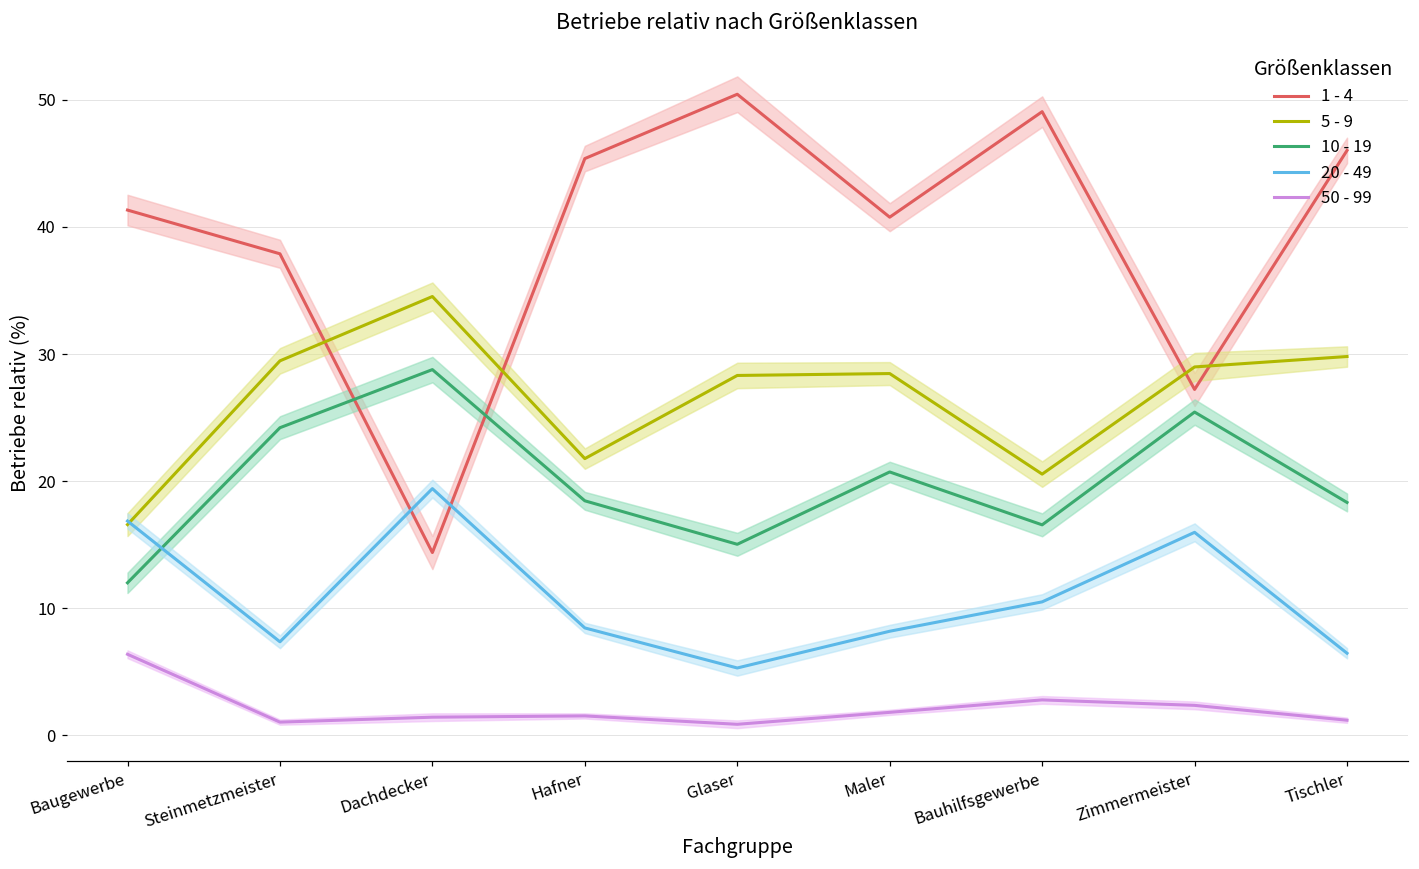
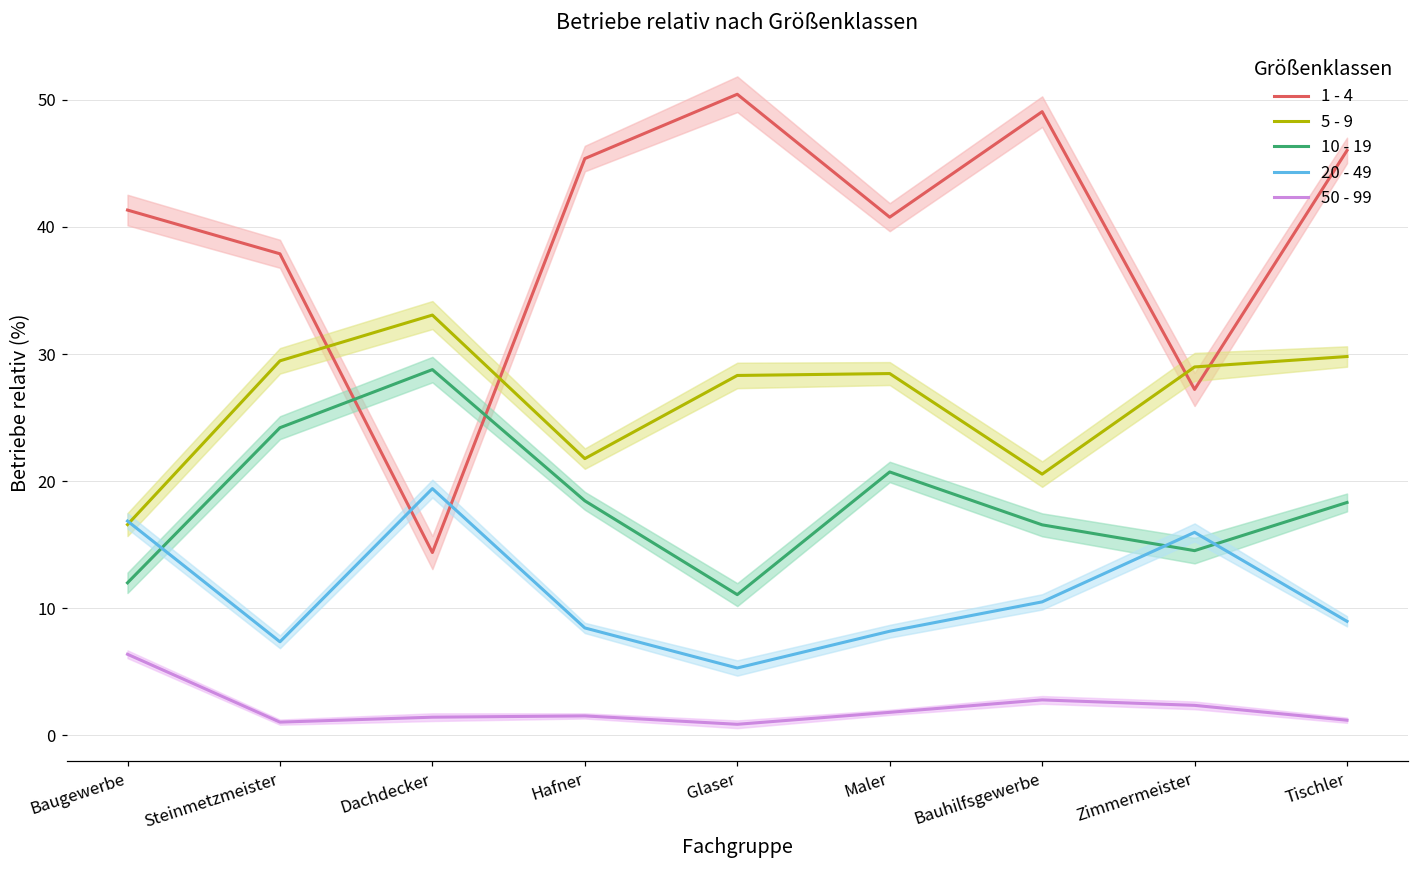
5 - 9, Dachdecker: 34.5 -> 33.1
10 - 19, Glaser: 15.0 -> 11.1
10 - 19, Zimmermeister: 25.4 -> 14.5
20 - 49, Tischler: 6.5 -> 9.0
